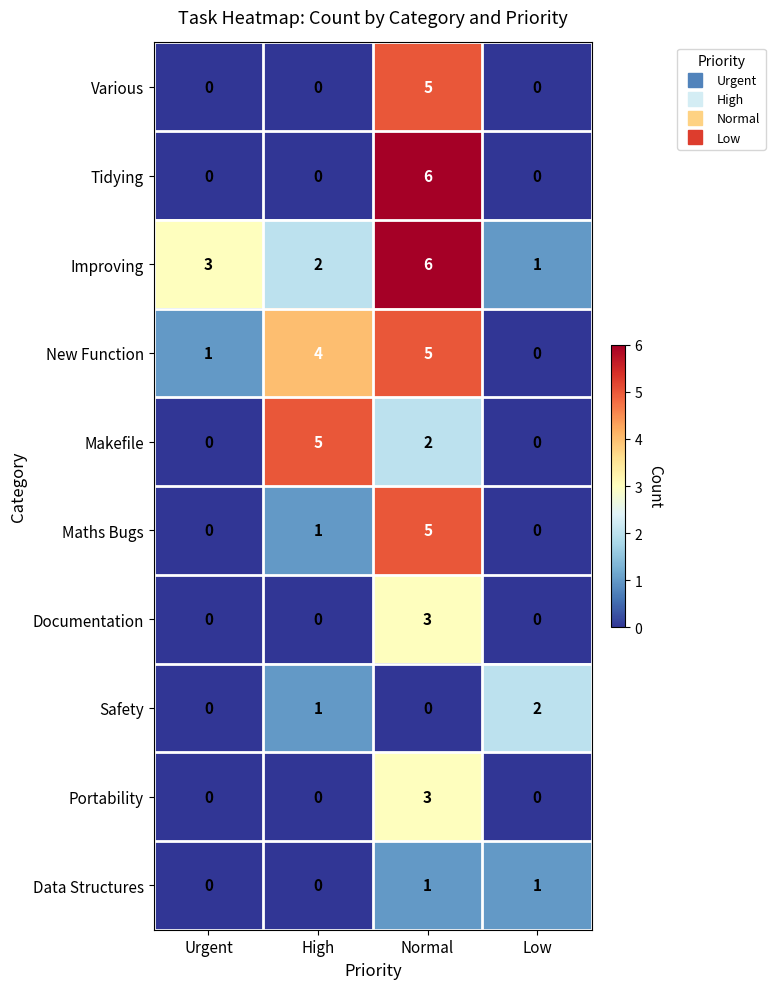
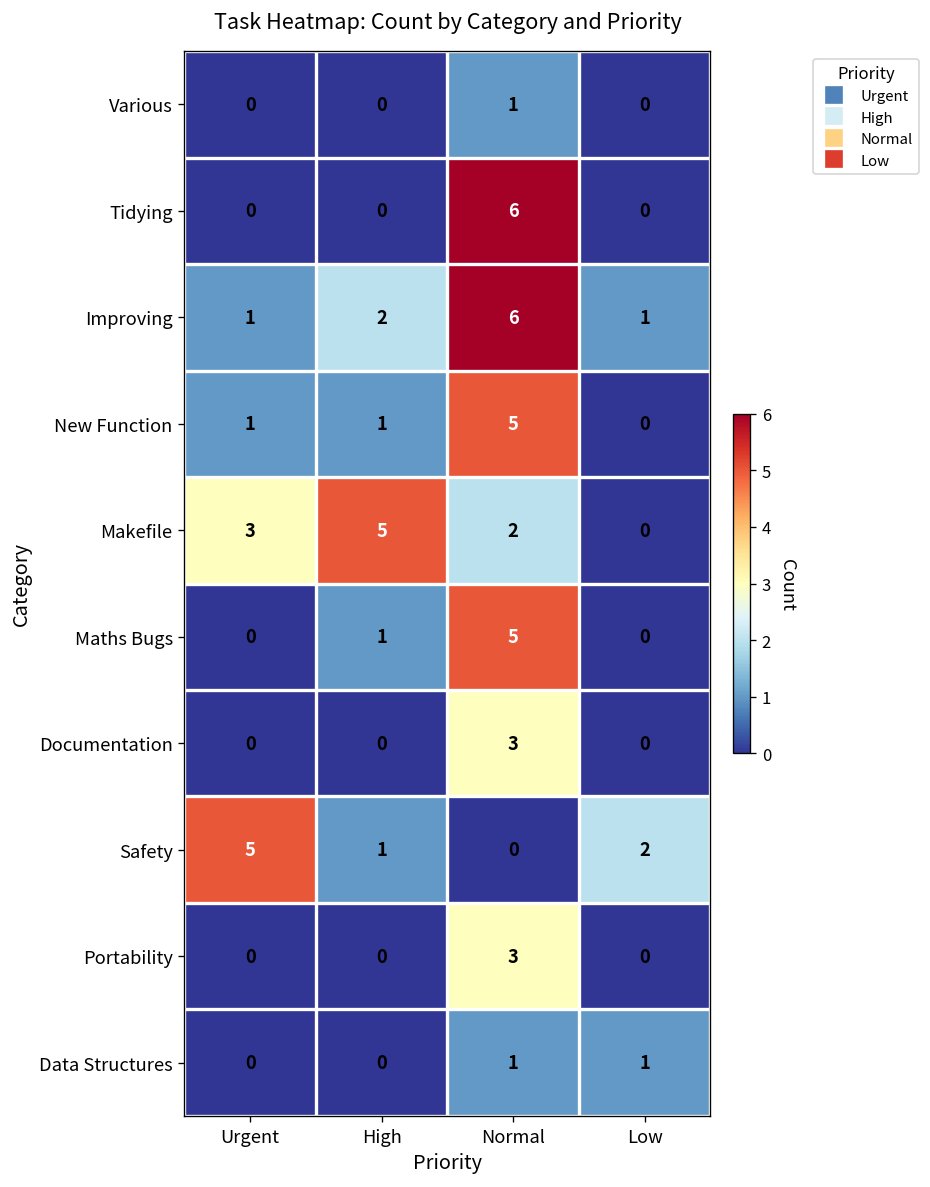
Various, Normal: 5 -> 1
Improving, Urgent: 3 -> 1
New Function, High: 4 -> 1
Makefile, Urgent: 0 -> 3
Safety, Urgent: 0 -> 5
